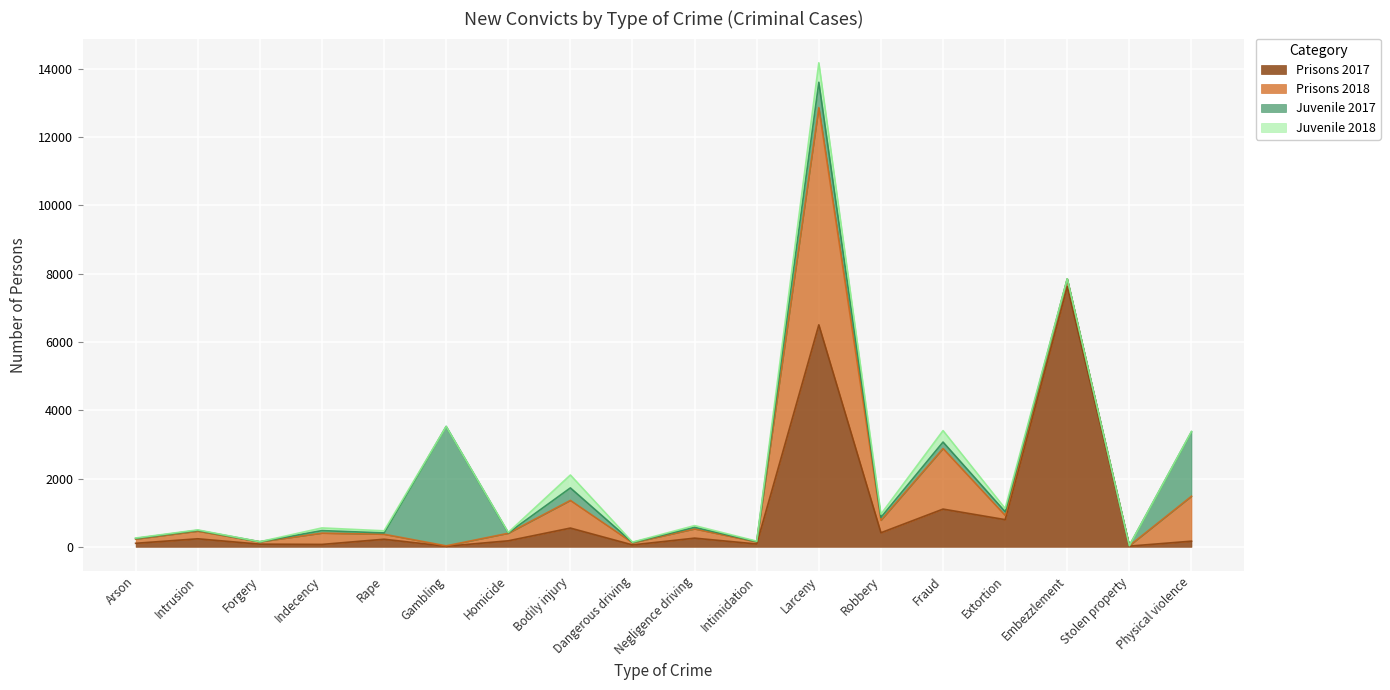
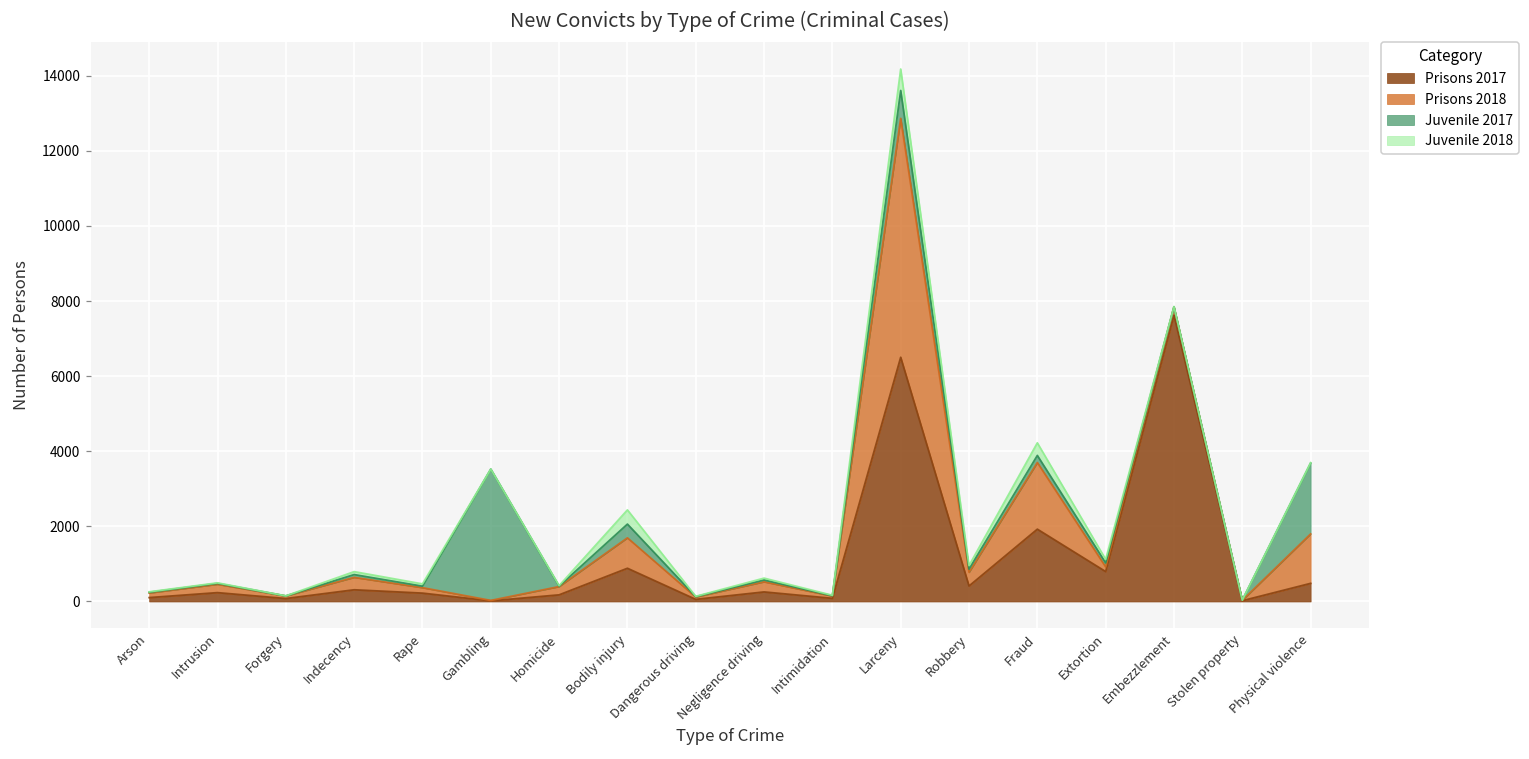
Prisons 2017, Indecency: 100 -> 300
Prisons 2017, Bodily injury: 500 -> 900
Prisons 2017, Fraud: 1100 -> 1900
Prisons 2017, Physical violence: 200 -> 500
